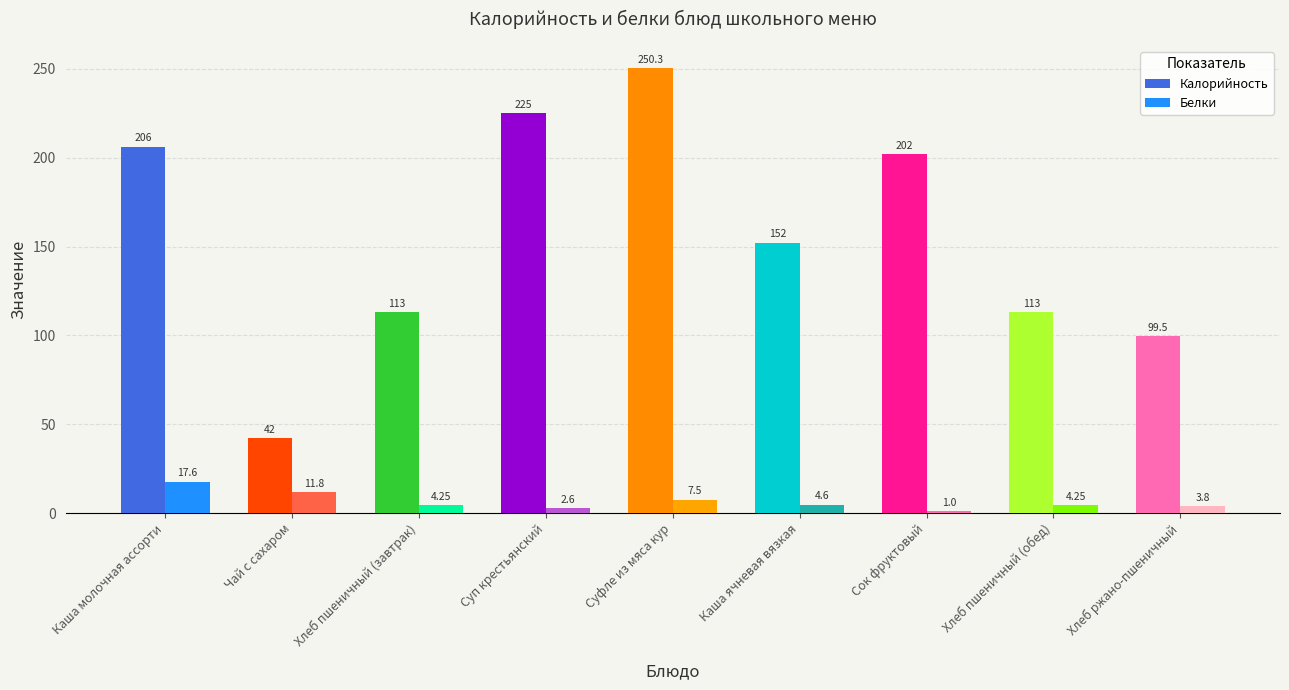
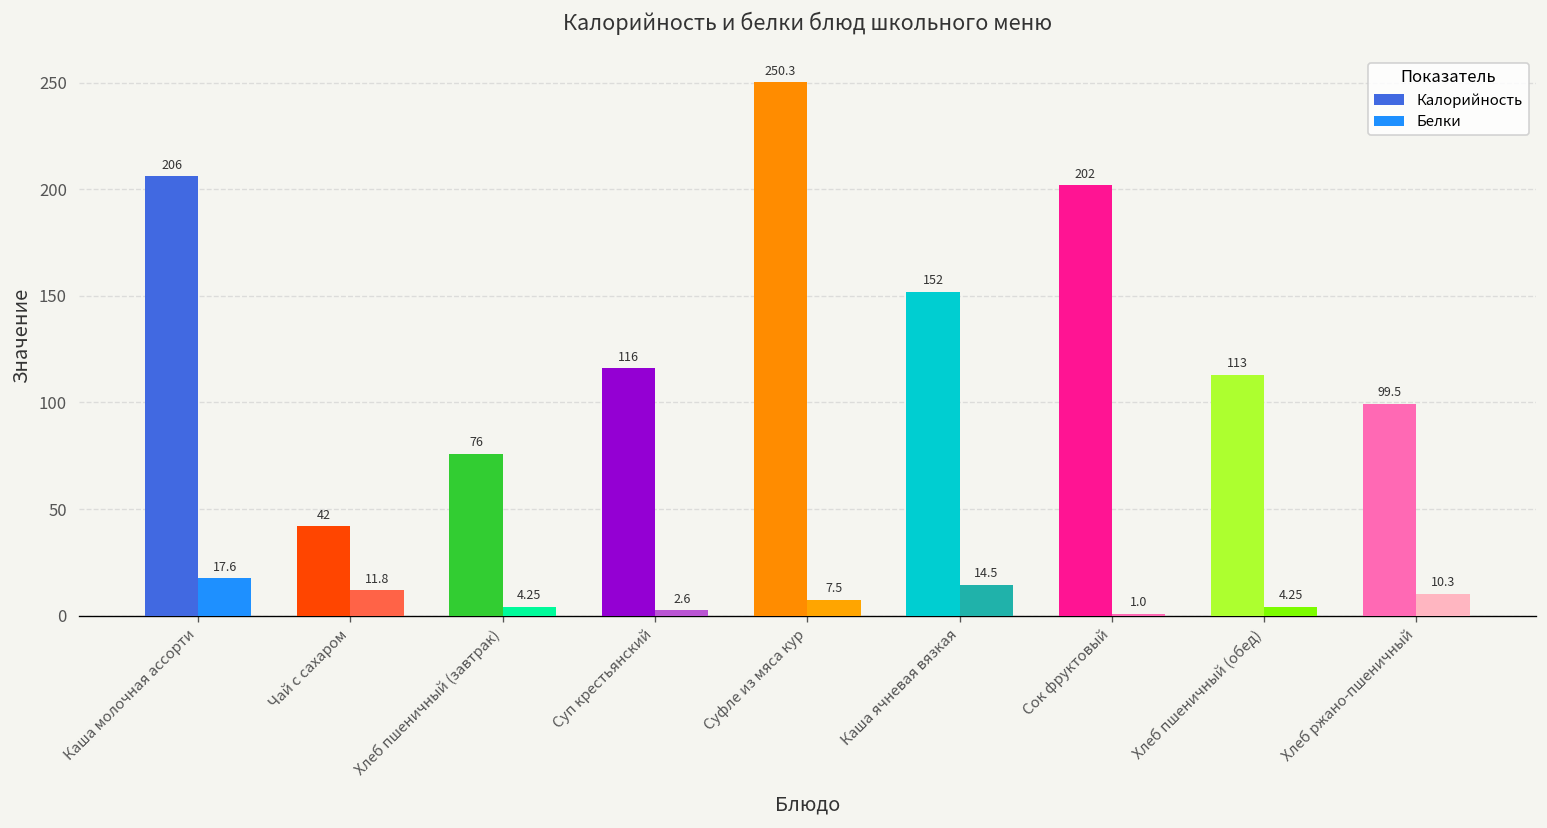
Калорийность, Хлеб пшеничный (завтрак): 113 -> 76
Калорийность, Суп крестьянский: 225 -> 116
Белки, Каша ячневая вязкая: 4.6 -> 14.5
Белки, Хлеб ржано-пшеничный: 3.8 -> 10.3
